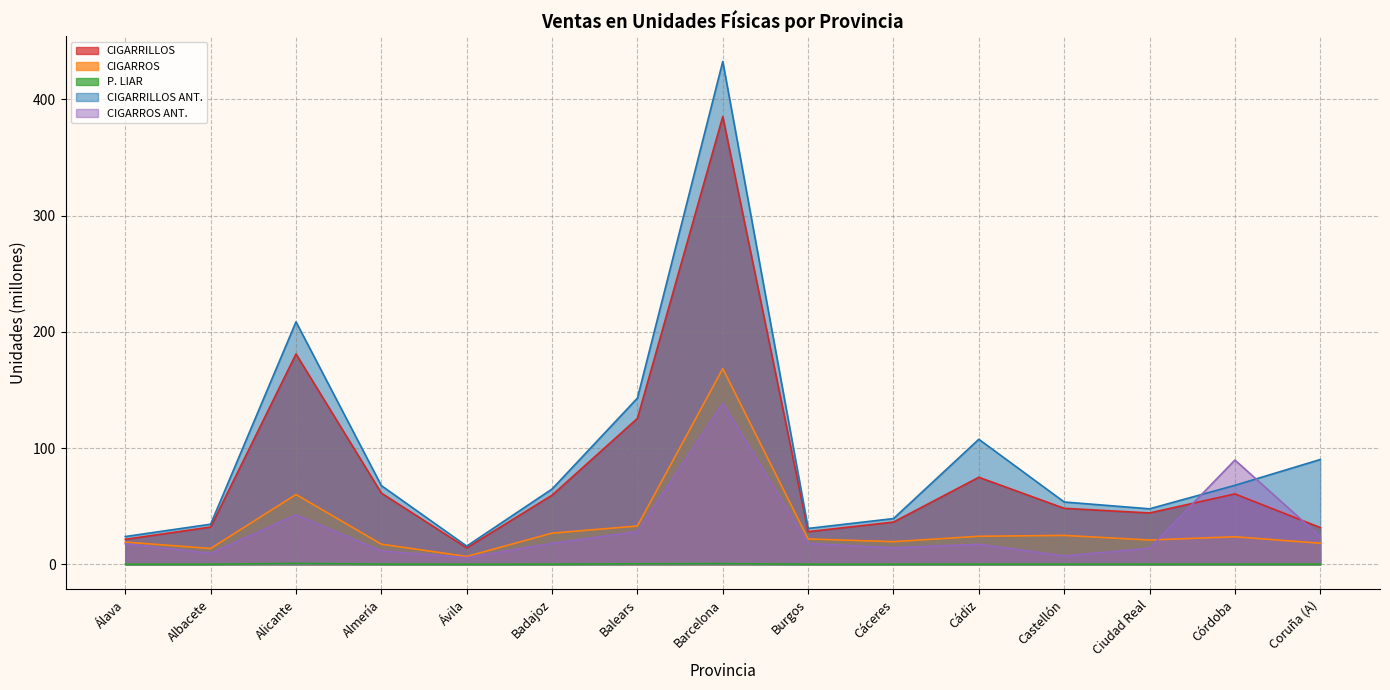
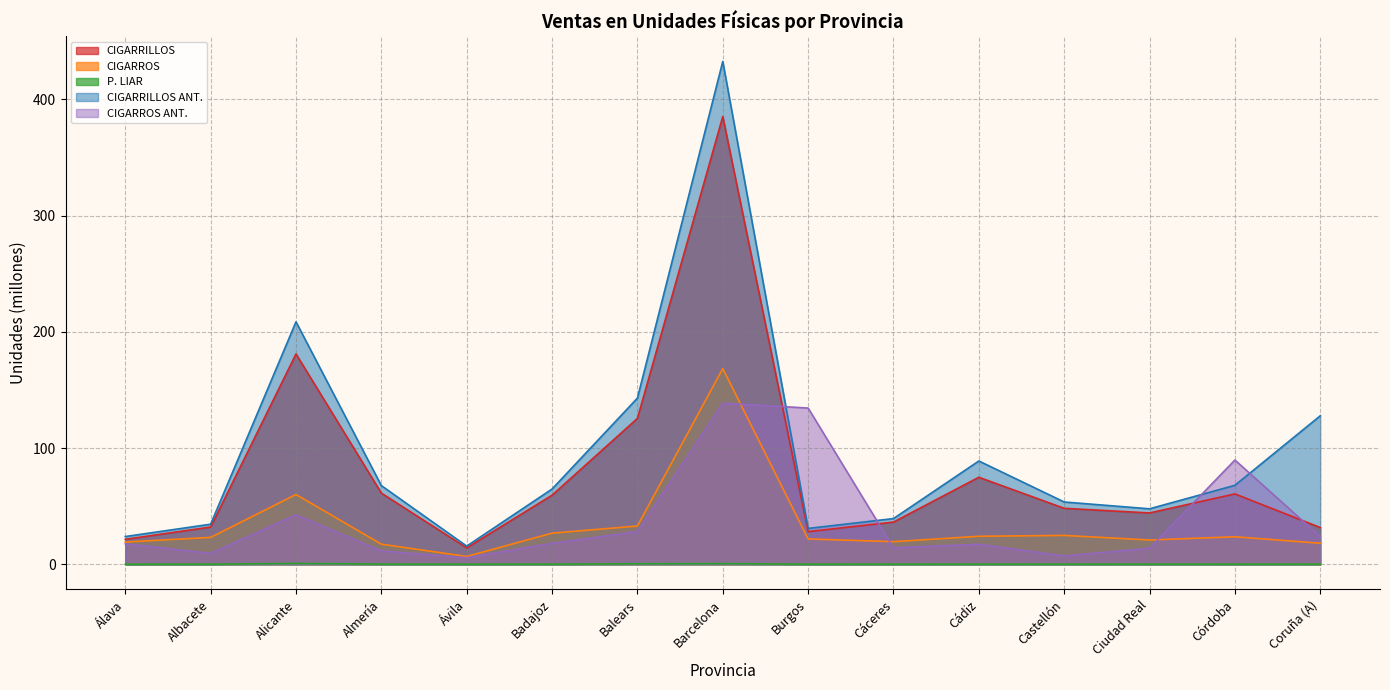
CIGARROS, Albacete: 14 -> 23
CIGARROS ANT., Burgos: 18 -> 134
CIGARRILLOS ANT., Cádiz: 108 -> 89
CIGARRILLOS ANT., Coruña (A): 90 -> 128
